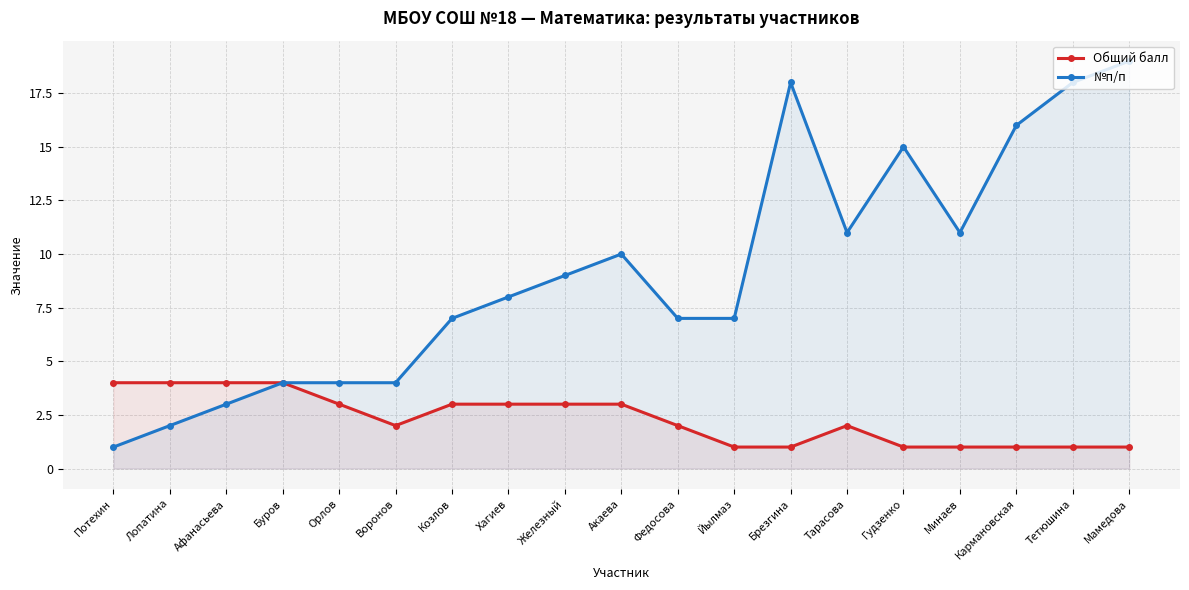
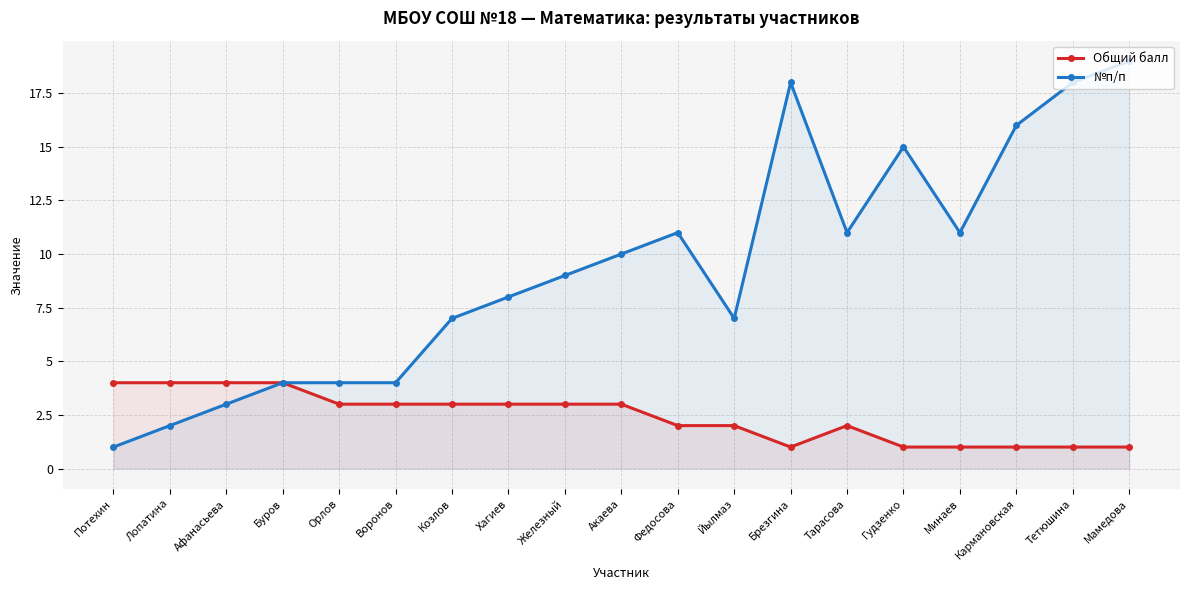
Общий балл, Воронов: 2 -> 3
№п/п, Федосова: 7 -> 11
Общий балл, Йылмаз: 1 -> 2
